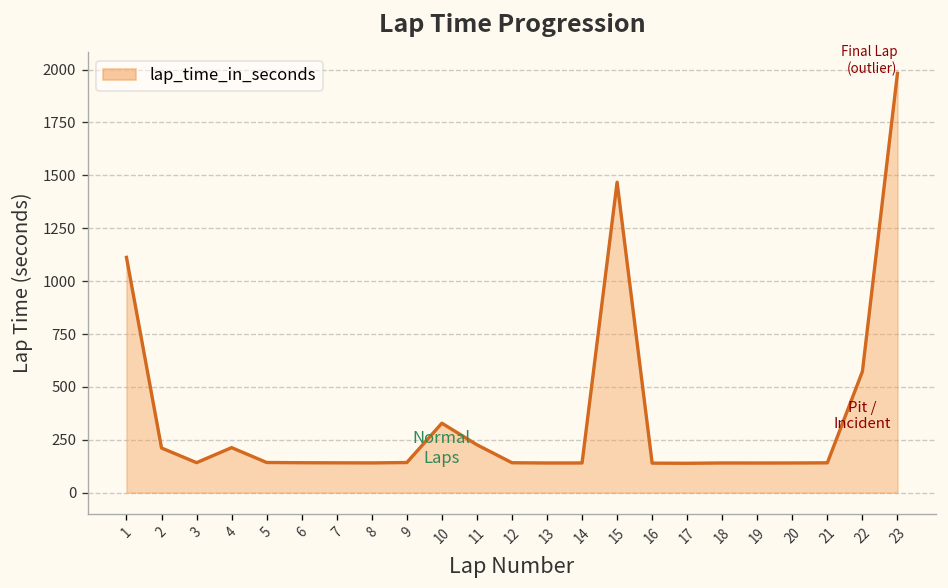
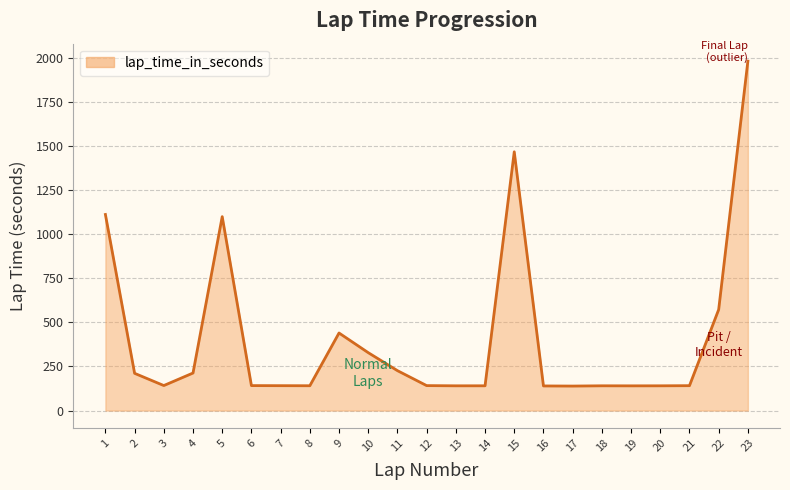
5: 140 -> 1100
9: 140 -> 440
